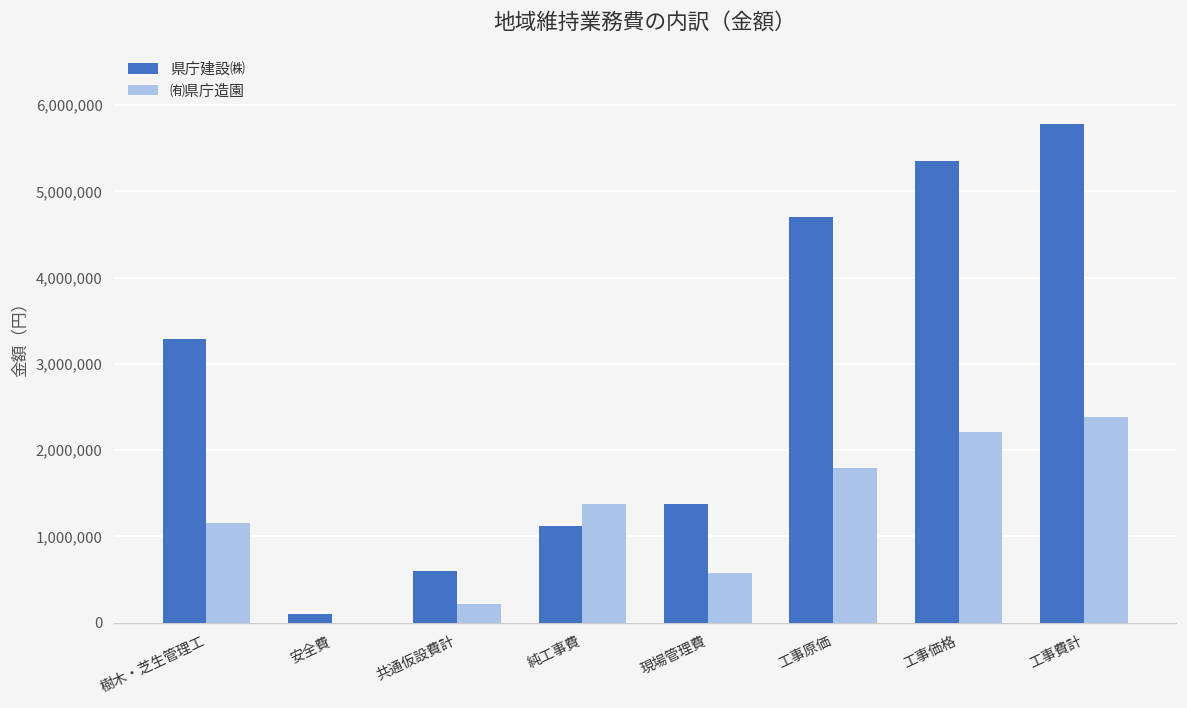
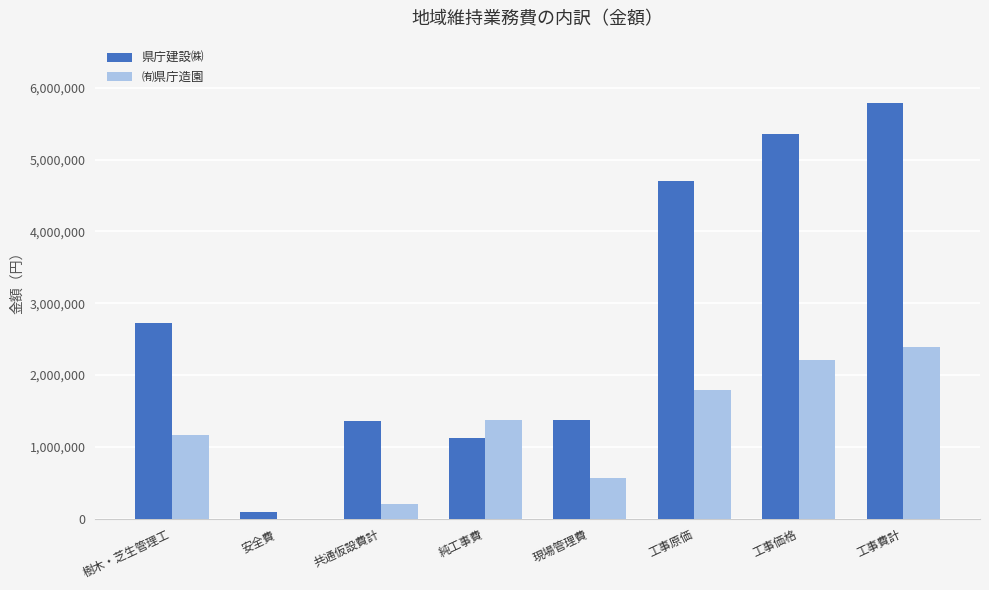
県庁建設㈱, 樹木・芝生管理工: 3,300,000 -> 2,700,000
県庁建設㈱, 共通仮設費計: 600,000 -> 1,400,000
